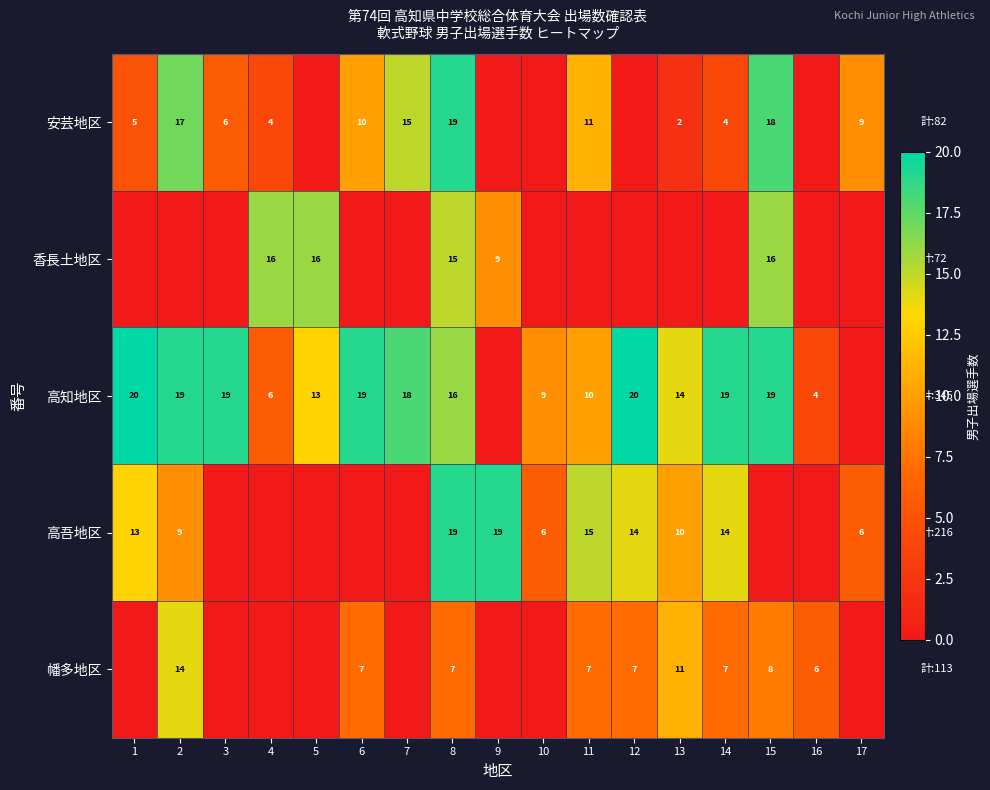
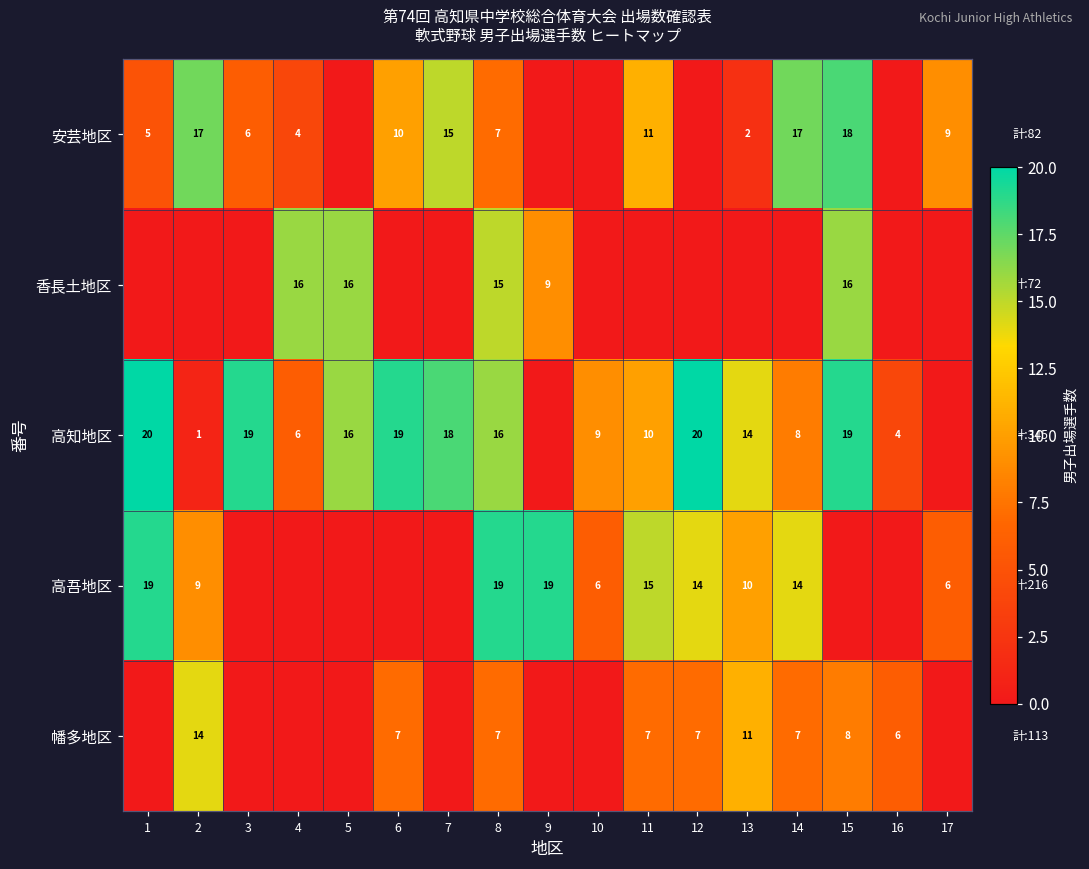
安芸地区, 8: 19 -> 7
安芸地区, 14: 4 -> 17
高知地区, 2: 19 -> 1
高知地区, 5: 13 -> 16
高知地区, 14: 19 -> 8
高吾地区, 1: 13 -> 19
